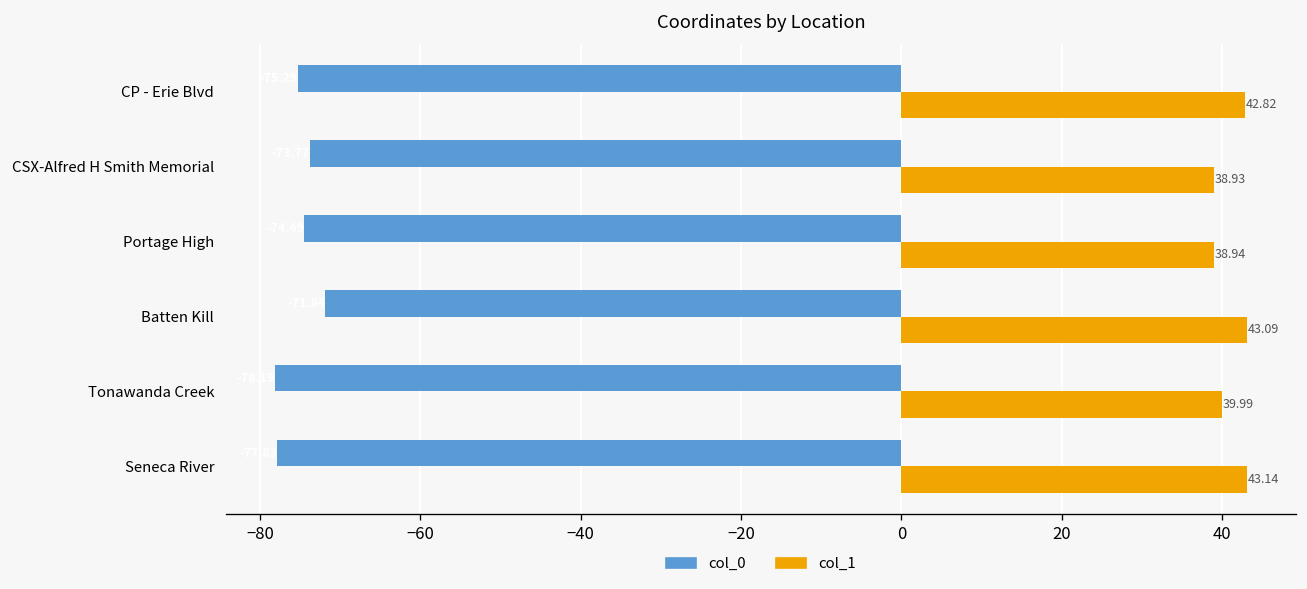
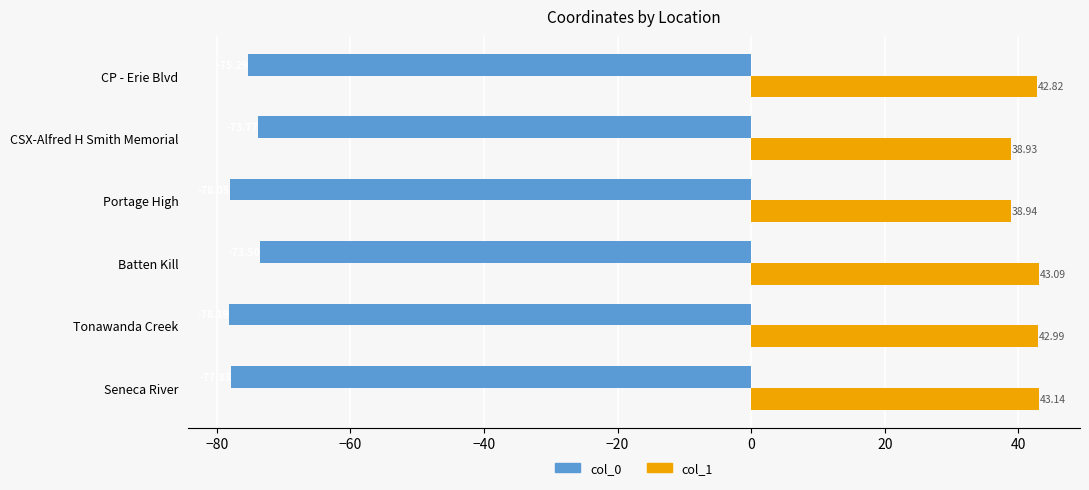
col_0, Portage High: -74 -> -78
col_0, Batten Kill: -72 -> -73
col_1, Tonawanda Creek: 39.99 -> 42.99
